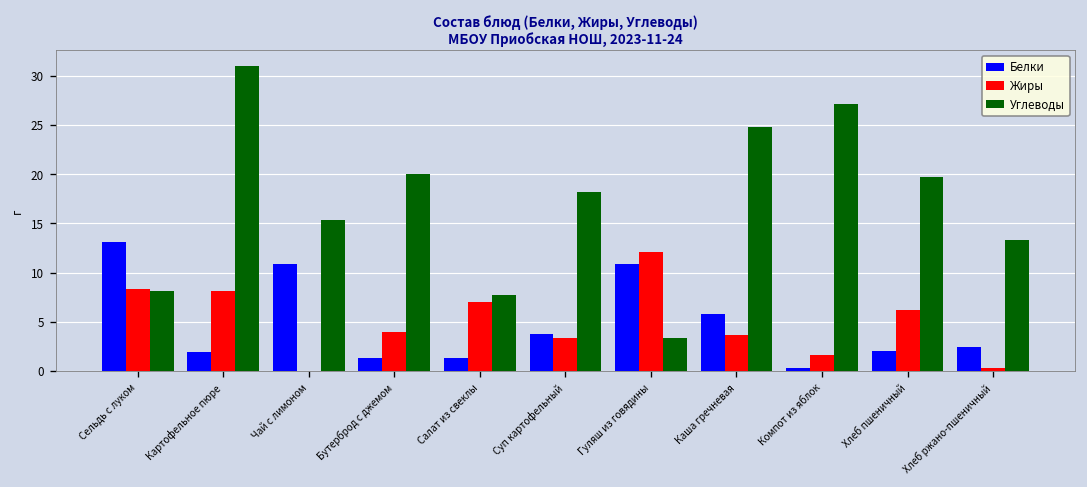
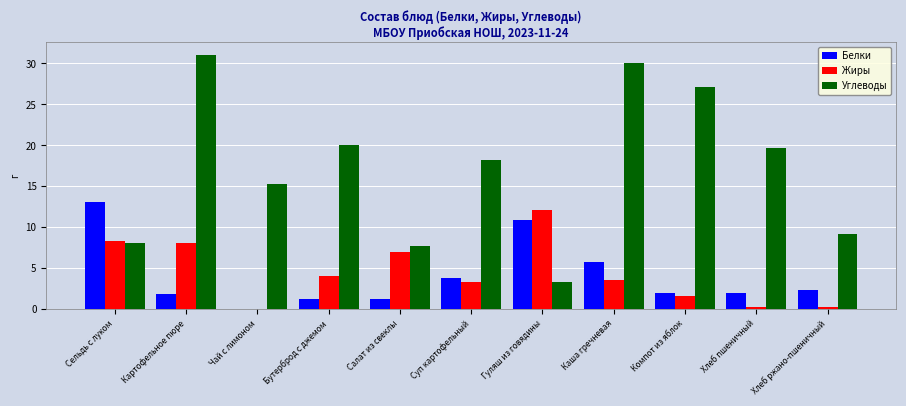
Белки, Чай с лимоном: 11 -> 0
Углеводы, Каша гречневая: 25 -> 30
Белки, Компот из яблок: 0 -> 2
Жиры, Хлеб пшеничный: 6 -> 0
Углеводы, Хлеб ржано-пшеничный: 13 -> 9
